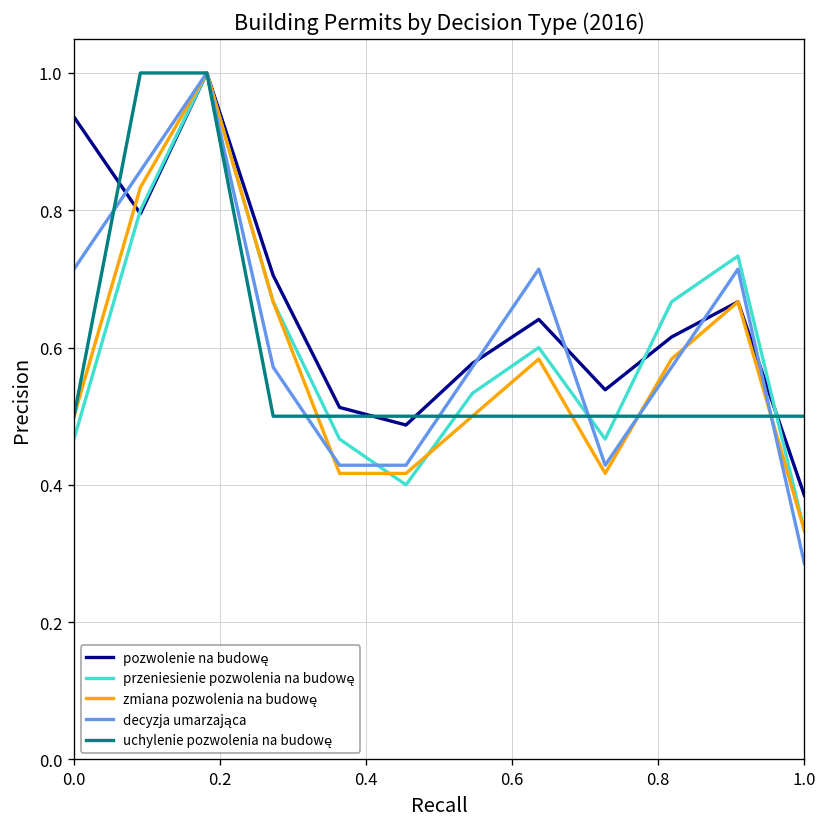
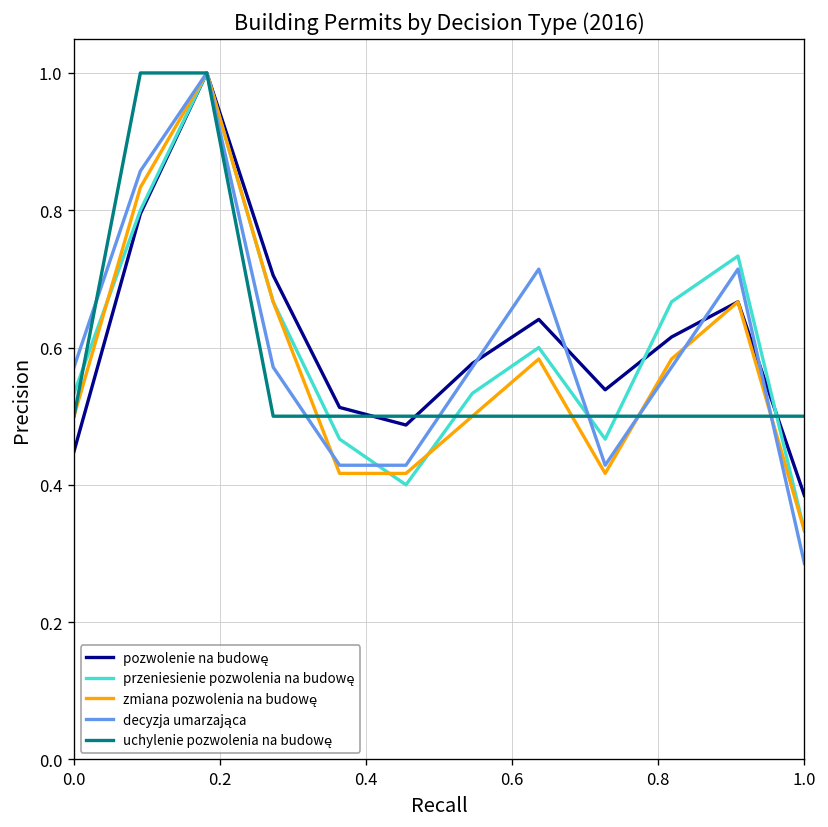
pozwolenie na budowę, 0.0: 0.94 -> 0.45
przeniesienie pozwolenia na budowę, 0.0: 0.47 -> 0.53
decyzja umarzająca, 0.0: 0.71 -> 0.57
